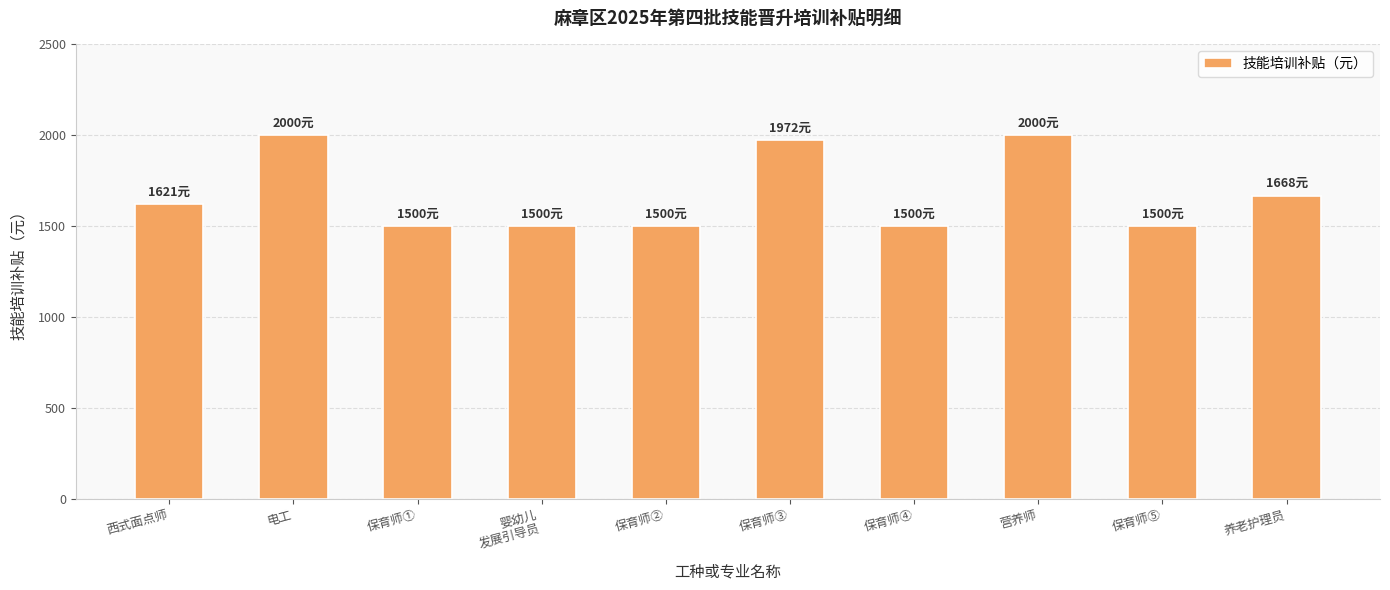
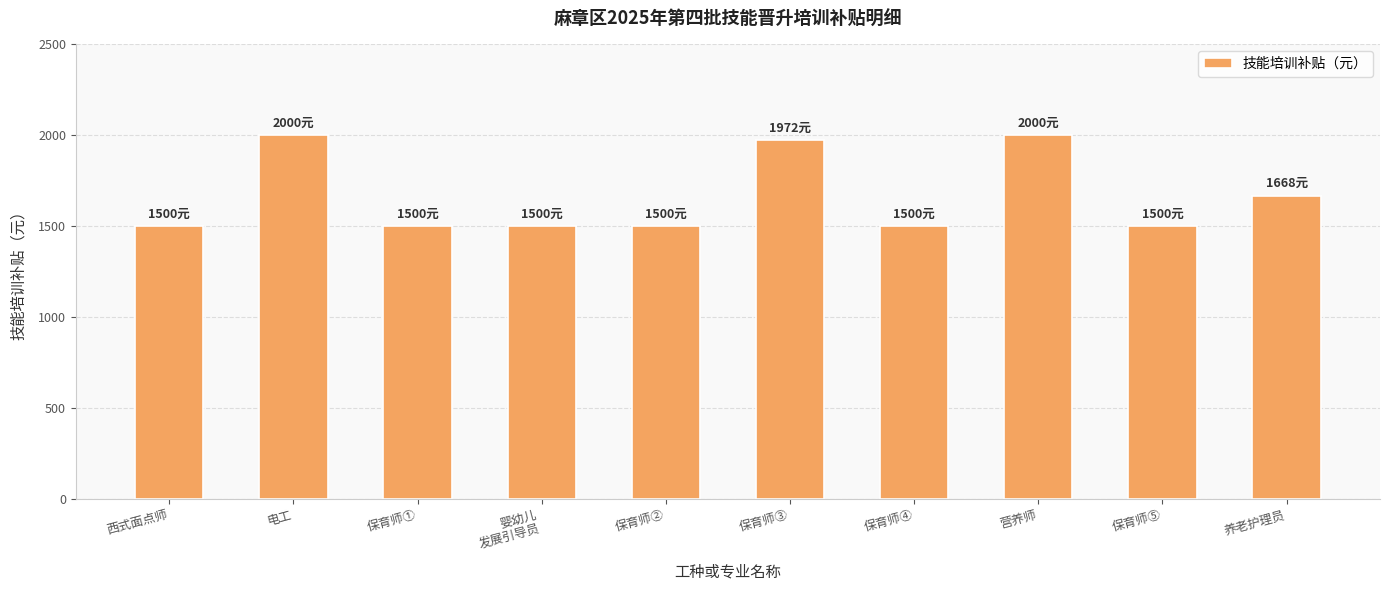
西式面点师: 1621元 -> 1500元
